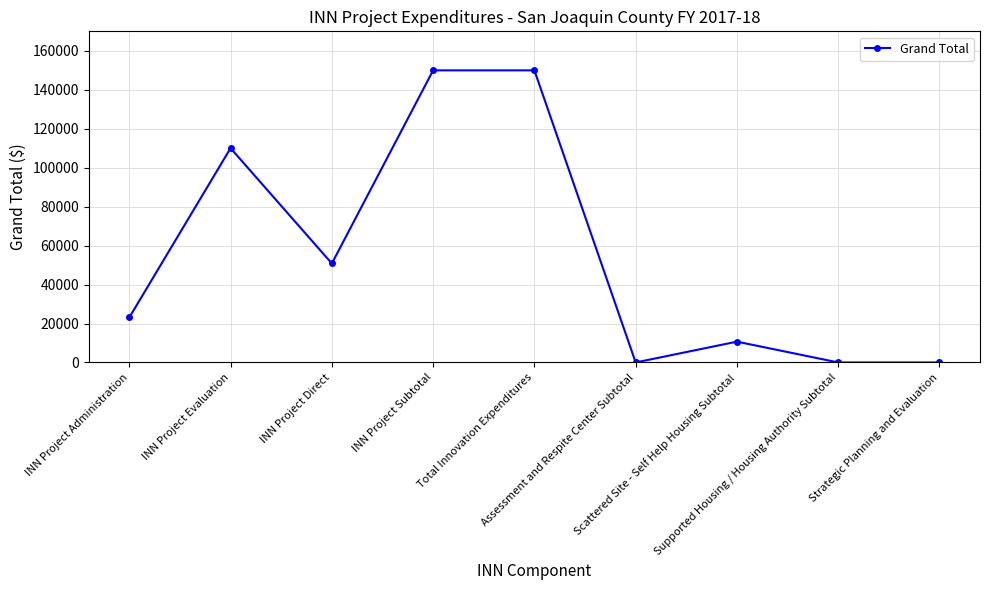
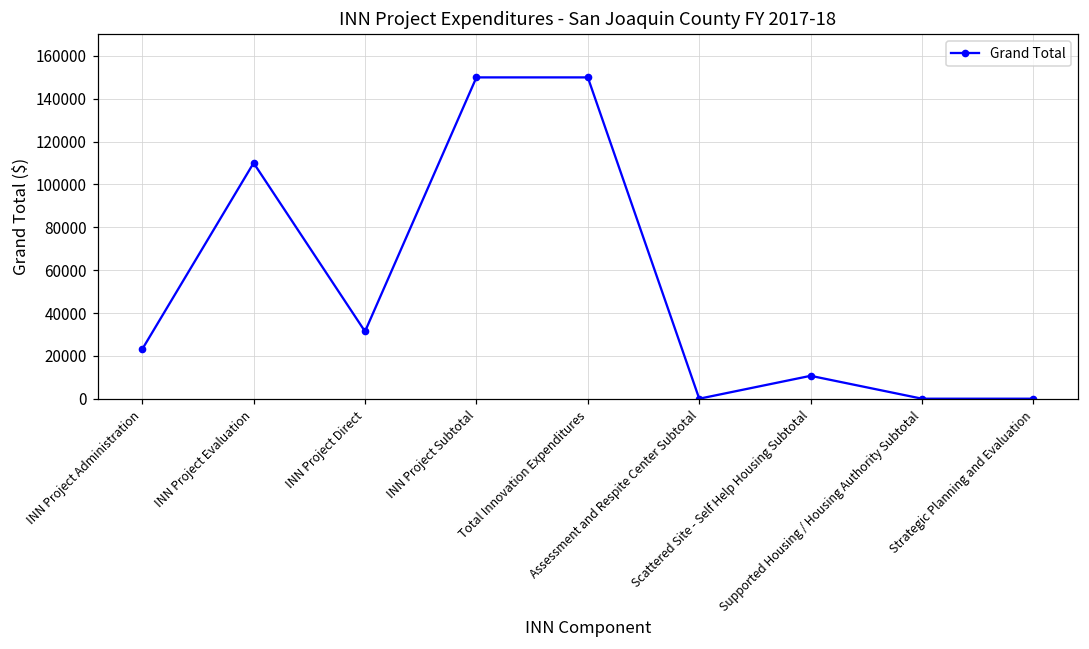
INN Project Direct: 51000 -> 31000
